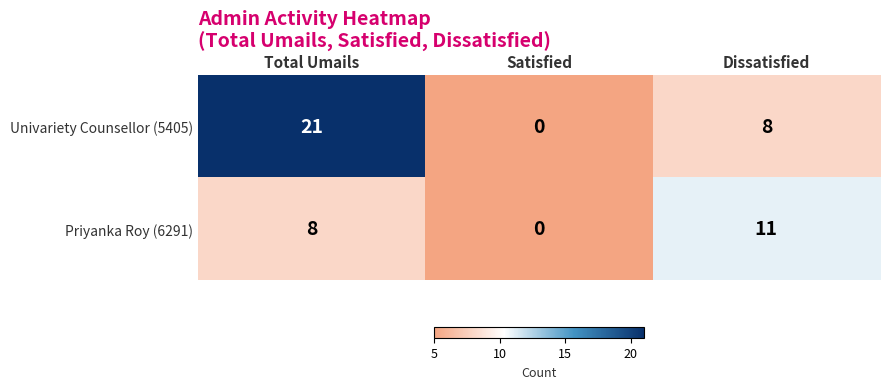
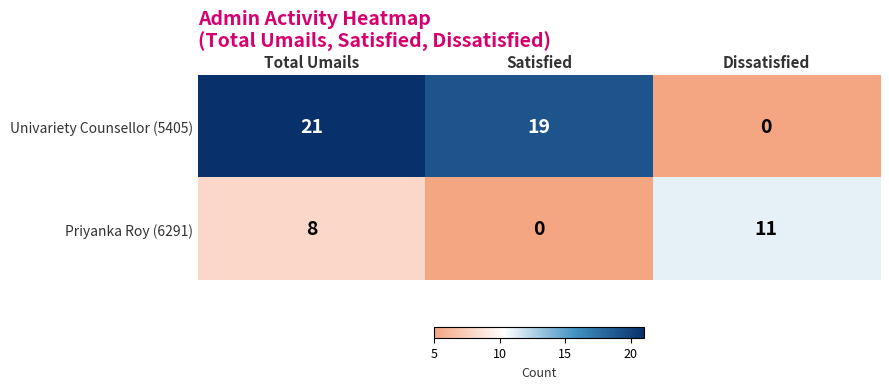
Univariety Counsellor (5405), Satisfied: 0 -> 19
Univariety Counsellor (5405), Dissatisfied: 8 -> 0
